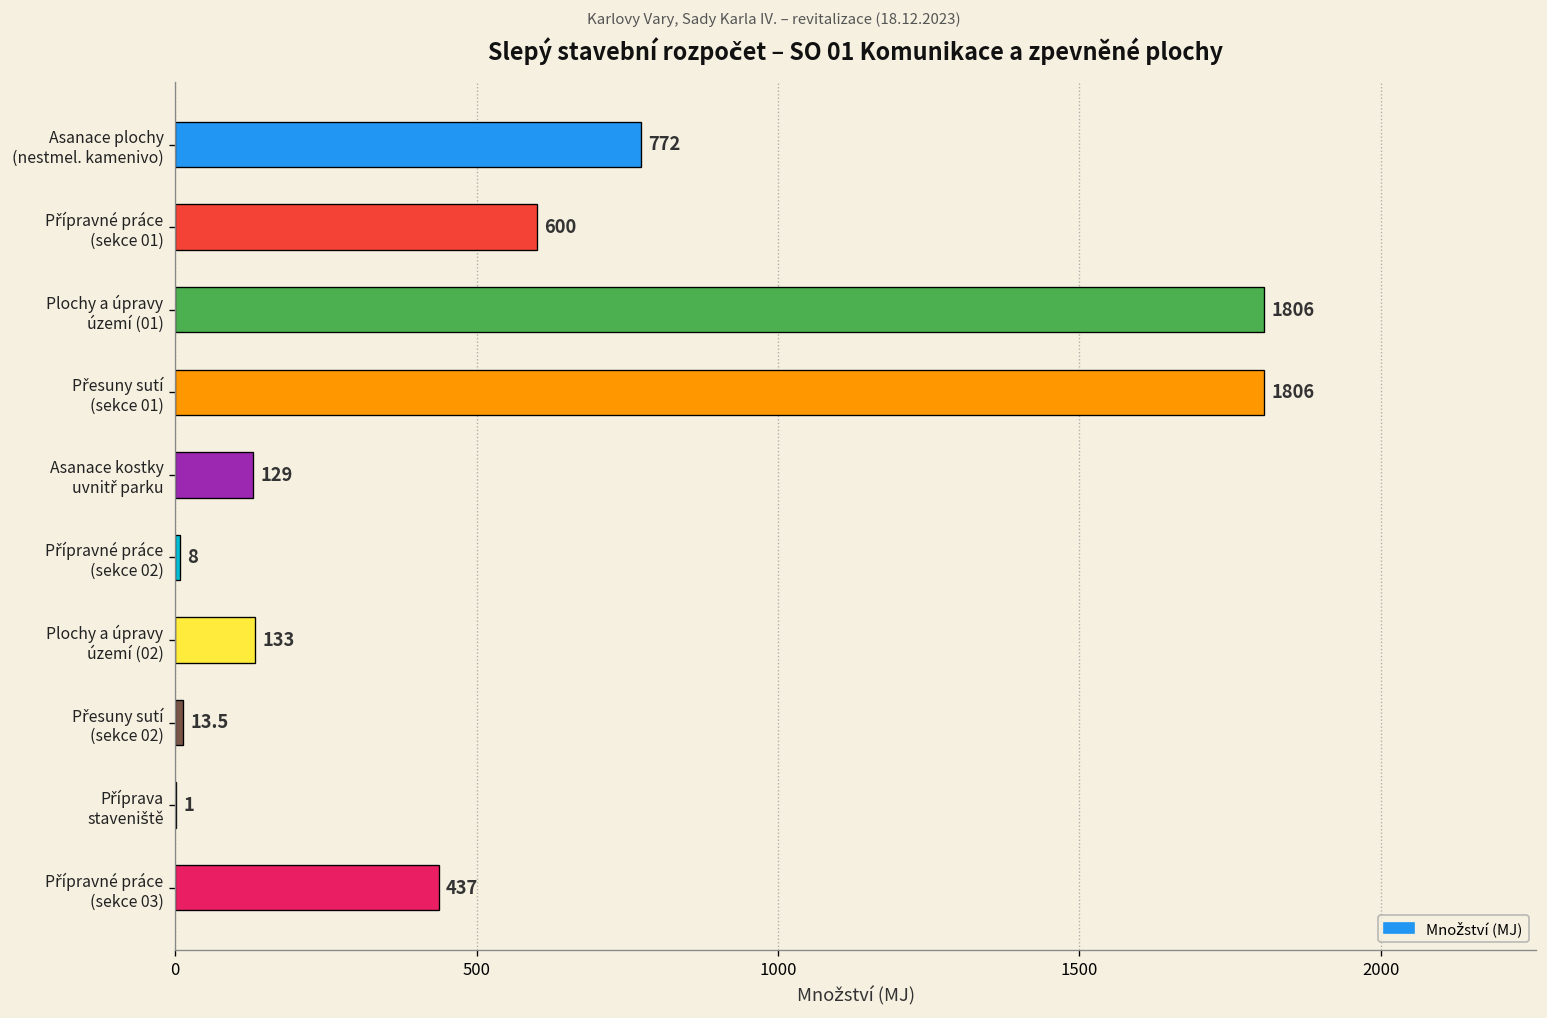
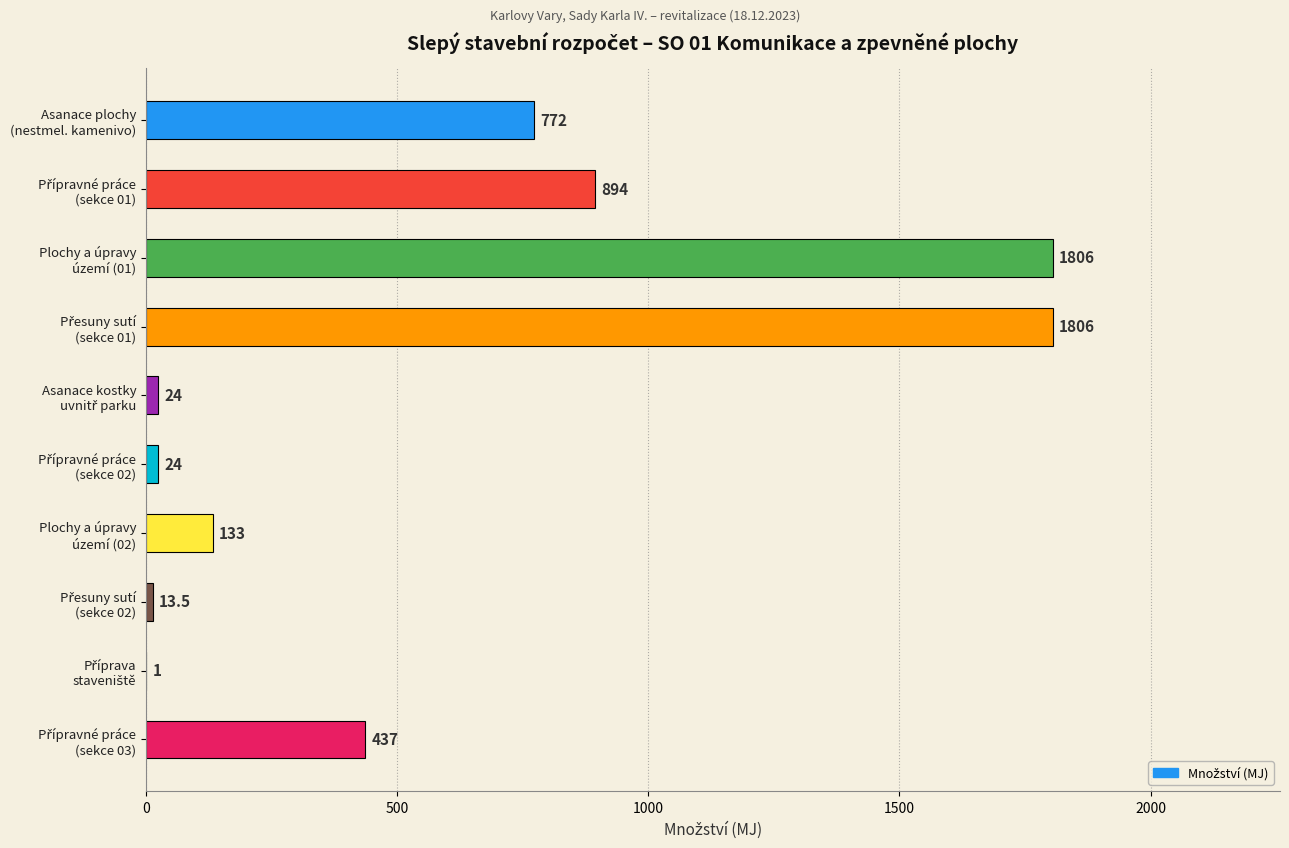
Přípravné práce (sekce 01): 600 -> 894
Asanace kostky uvnitř parku: 129 -> 24
Přípravné práce (sekce 02): 8 -> 24
